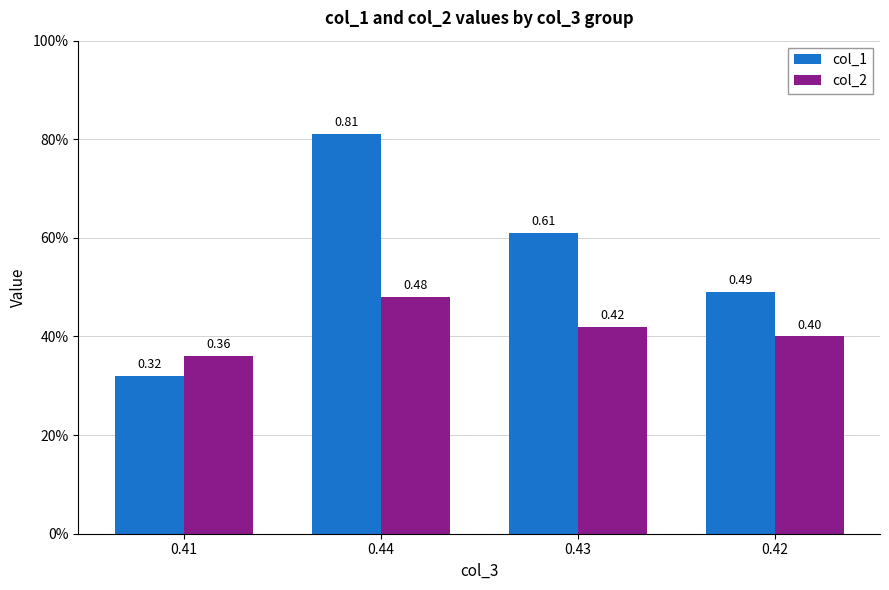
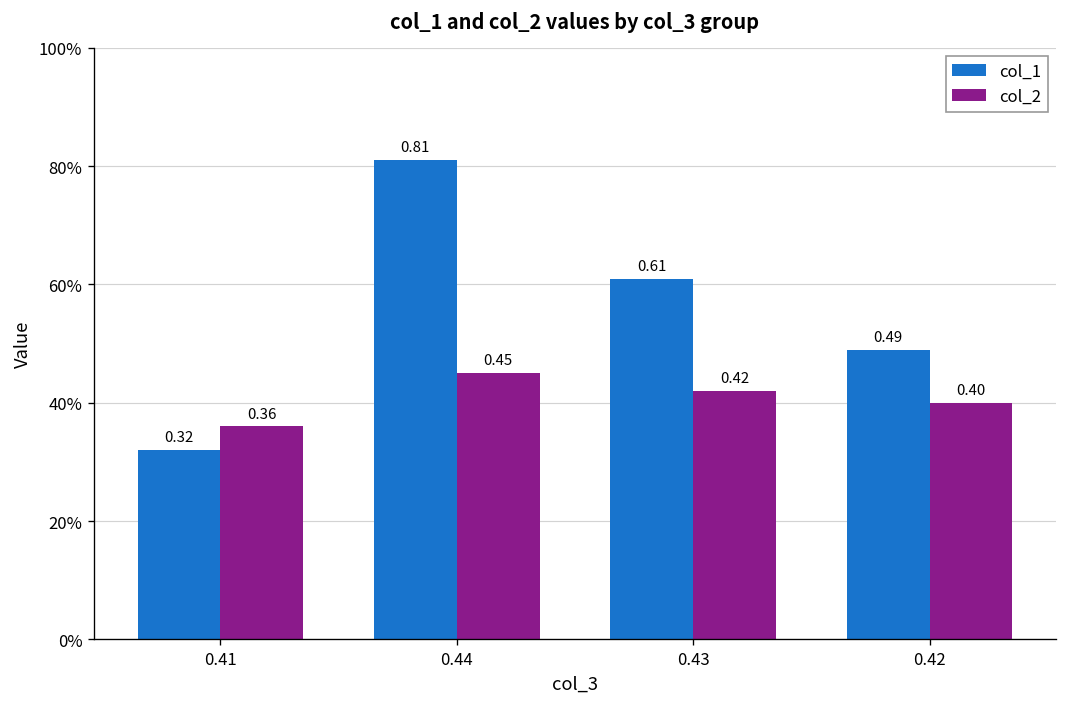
col_2, 0.44: 0.48 -> 0.45
